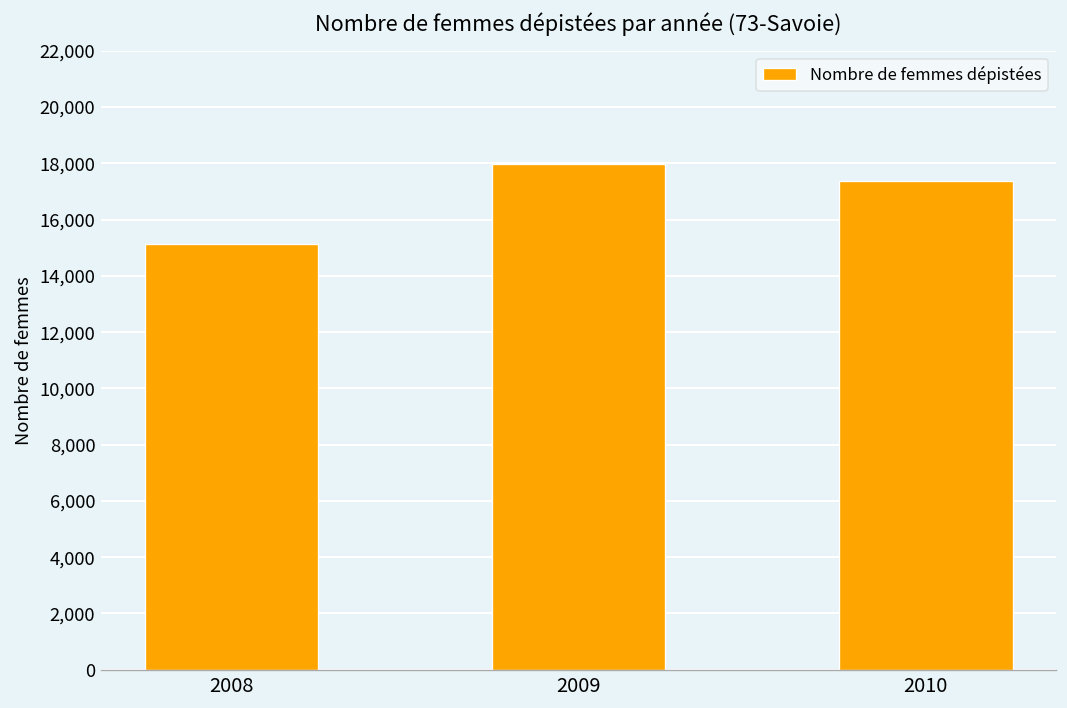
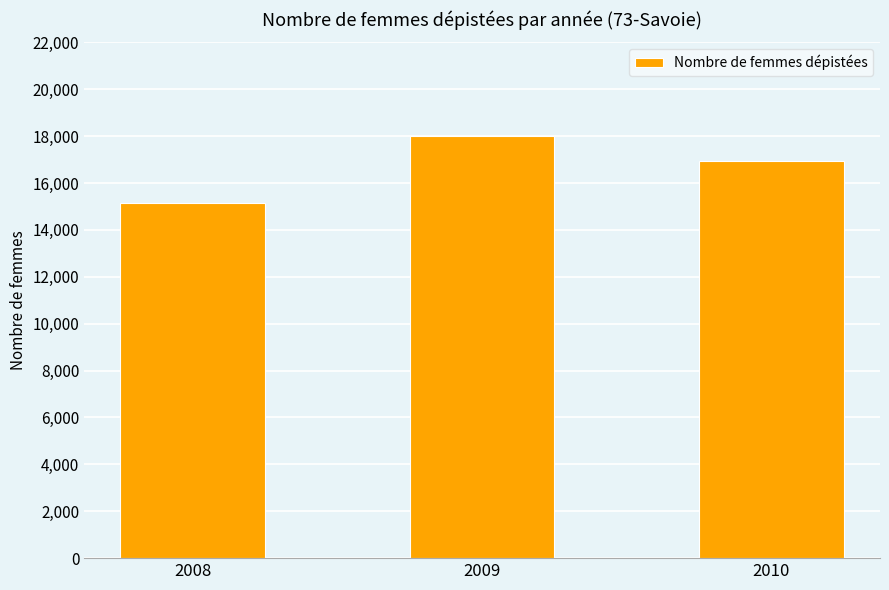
2010: 17,400 -> 16,900
